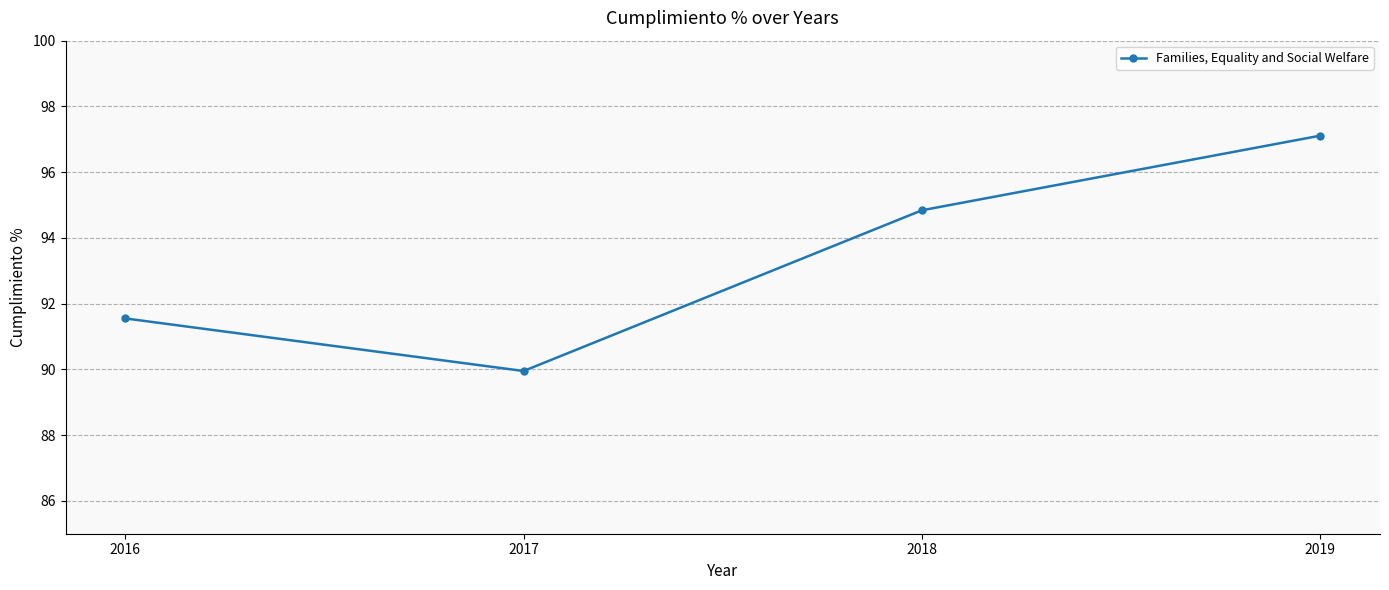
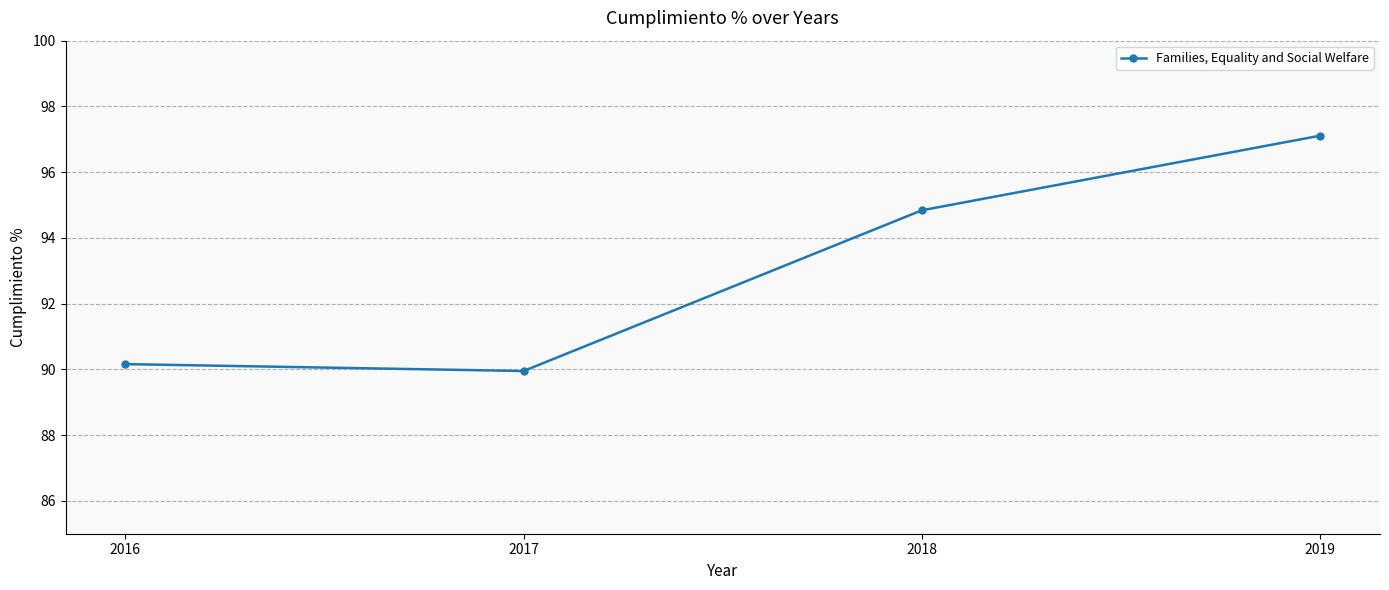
2016: 91.6 -> 90.2
